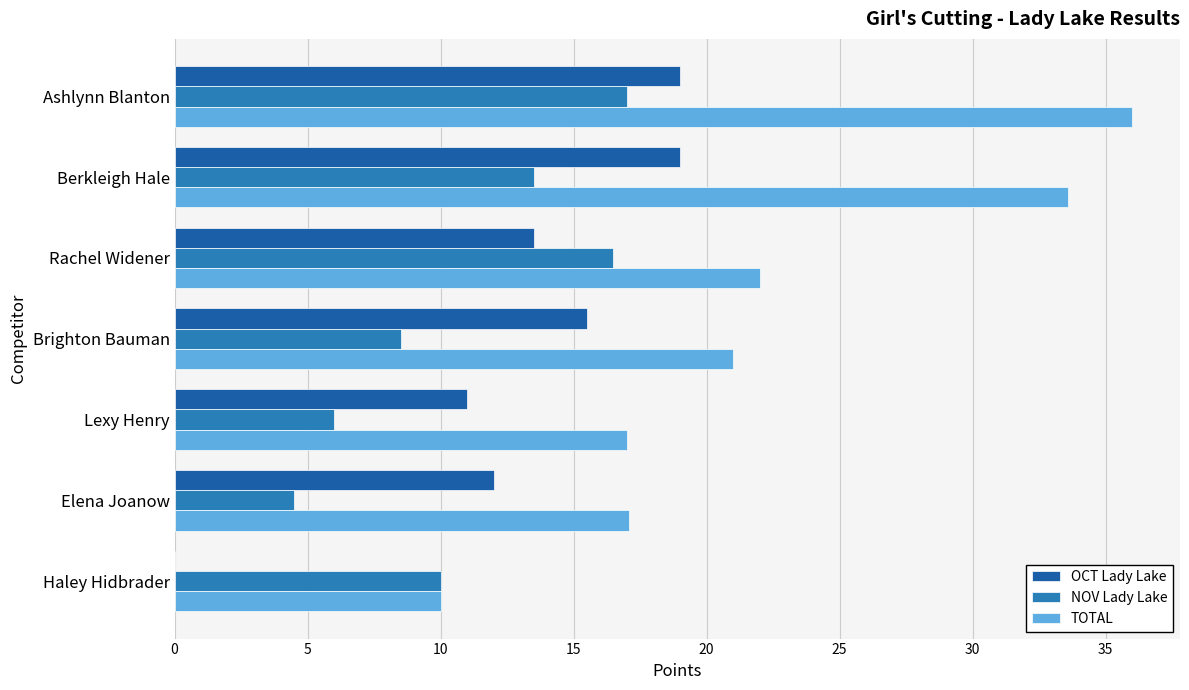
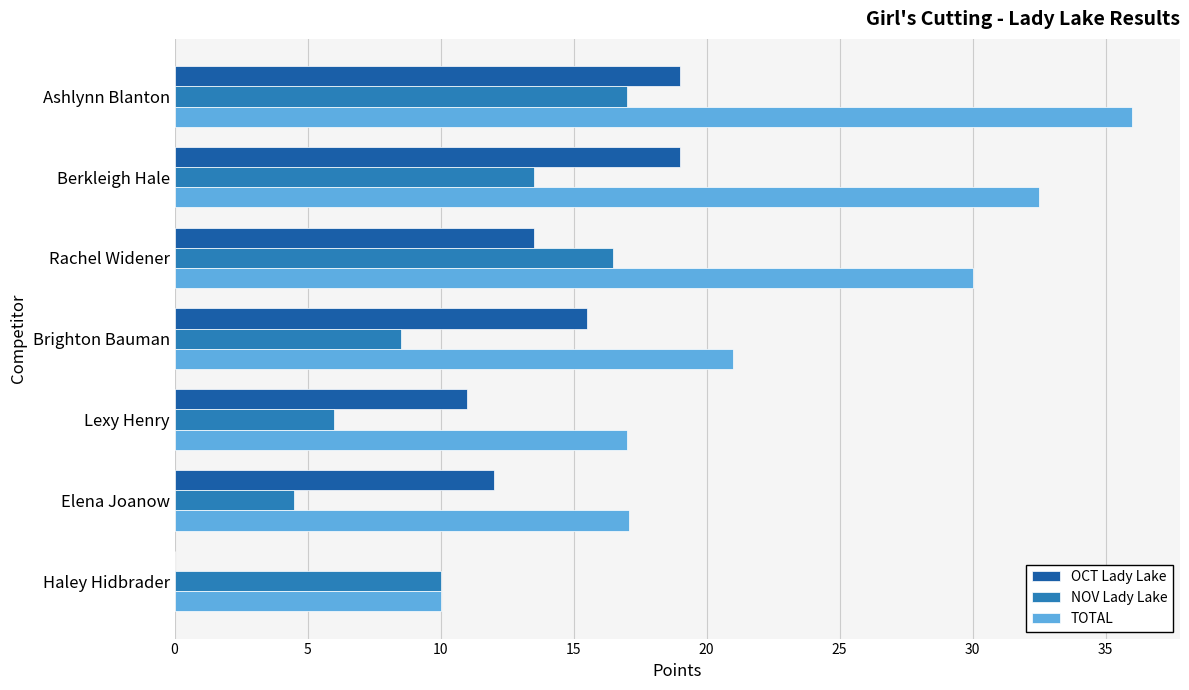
TOTAL, Berkleigh Hale: 33.6 -> 32.5
TOTAL, Rachel Widener: 22 -> 30
